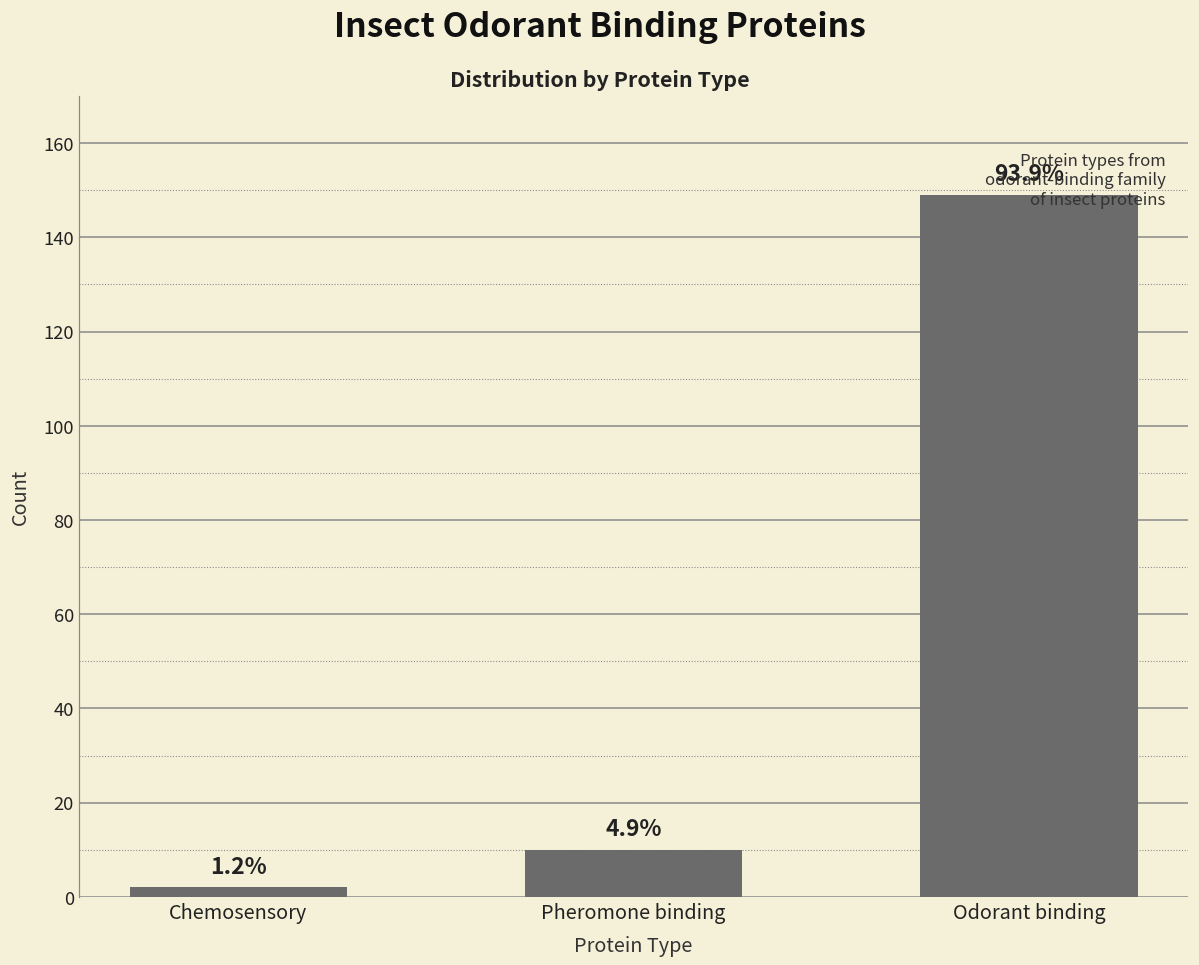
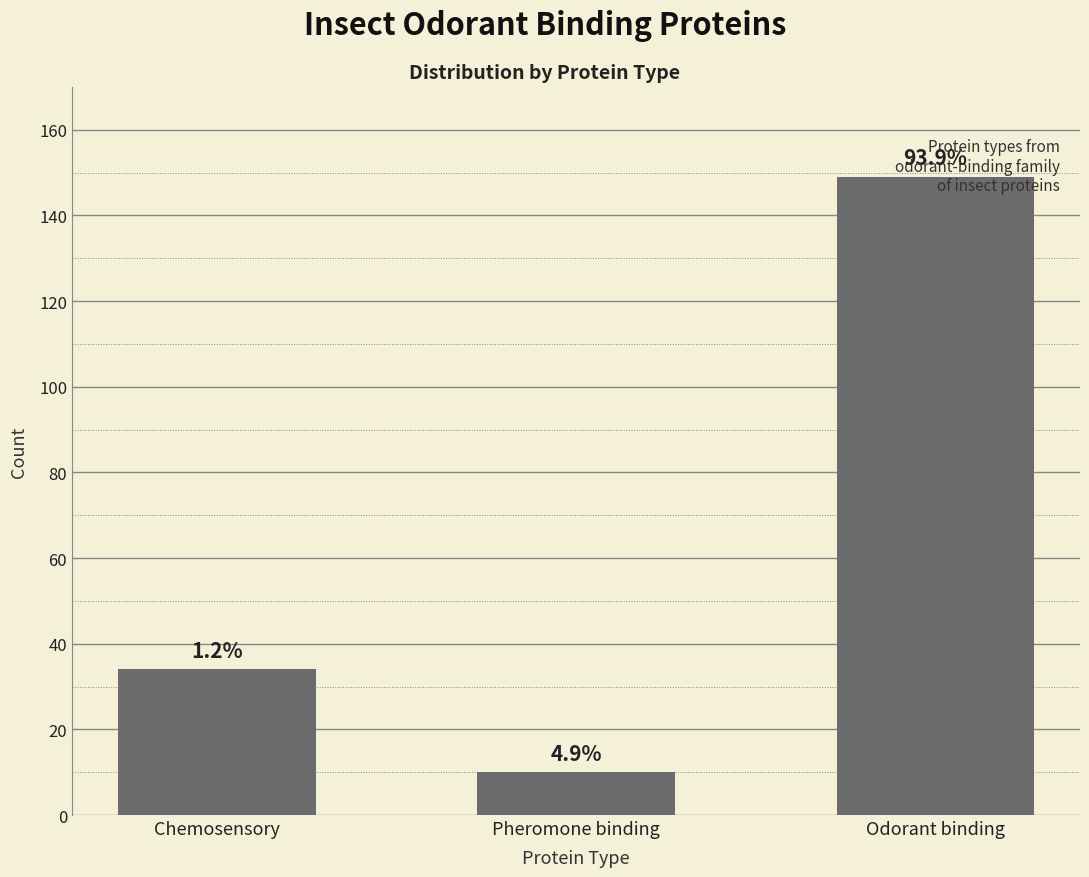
Chemosensory: 2 -> 34
